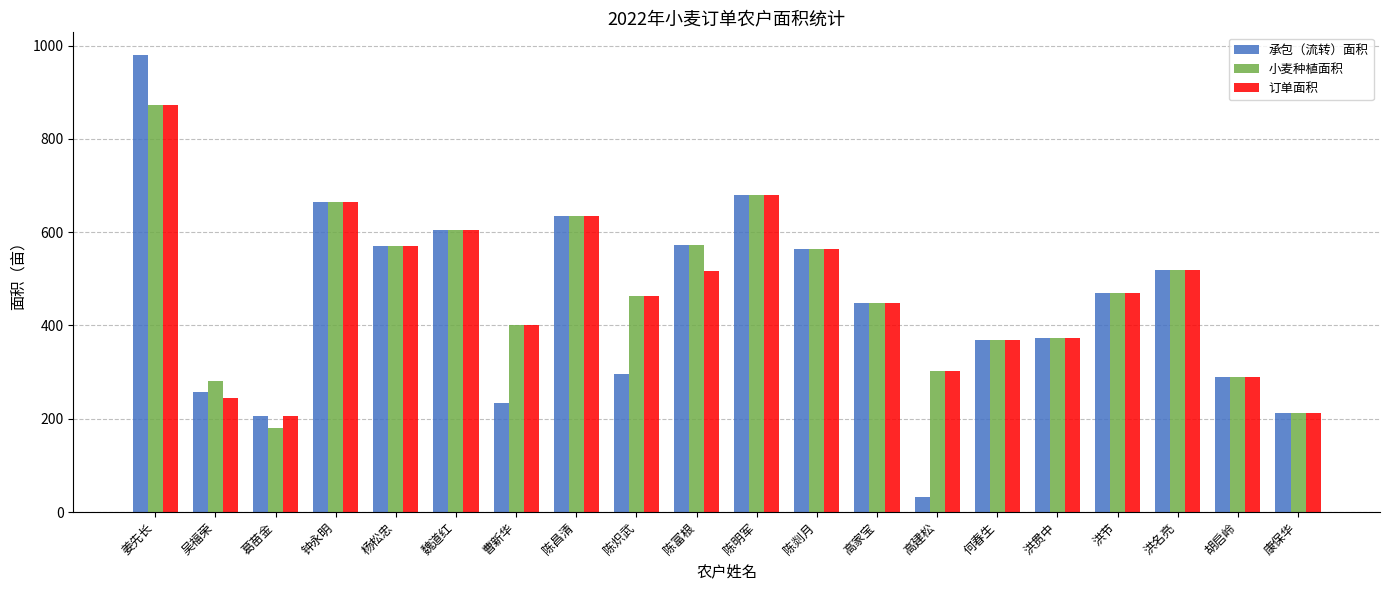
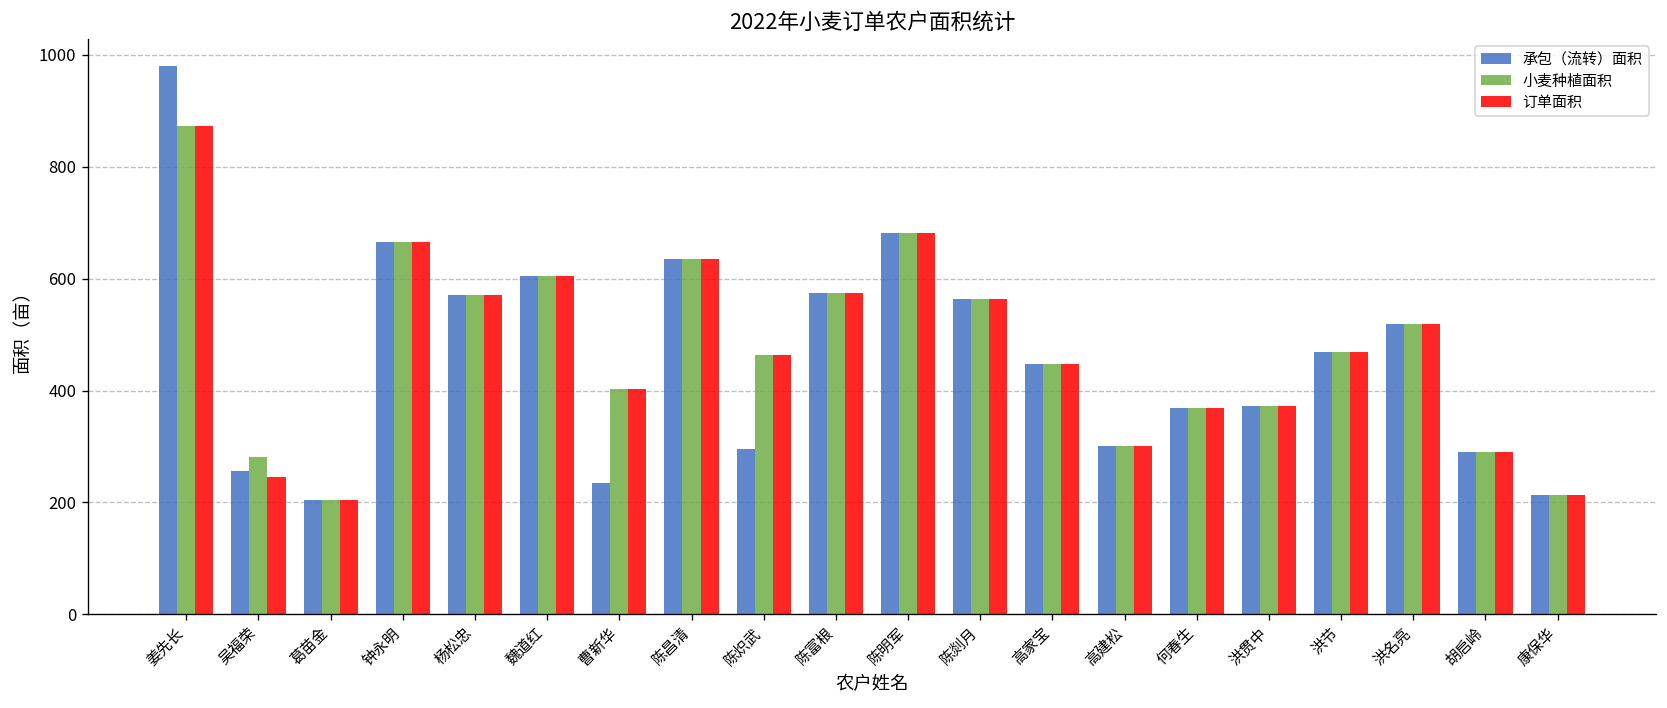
小麦种植面积, 葛苗金: 180 -> 210
订单面积, 陈富根: 520 -> 570
承包（流转）面积, 高建松: 30 -> 300
